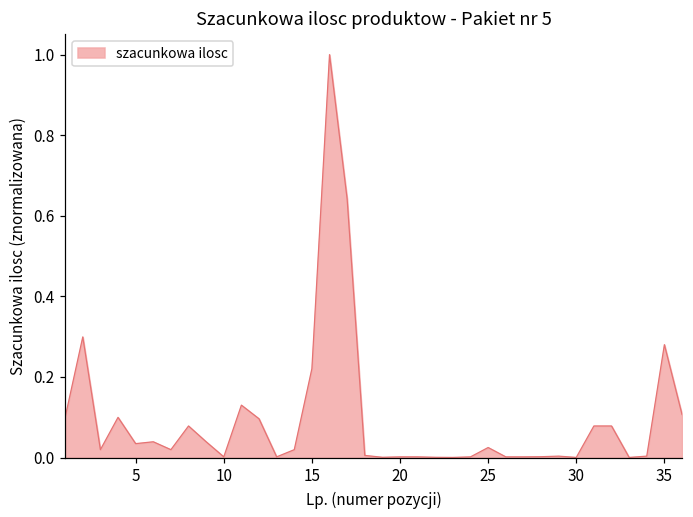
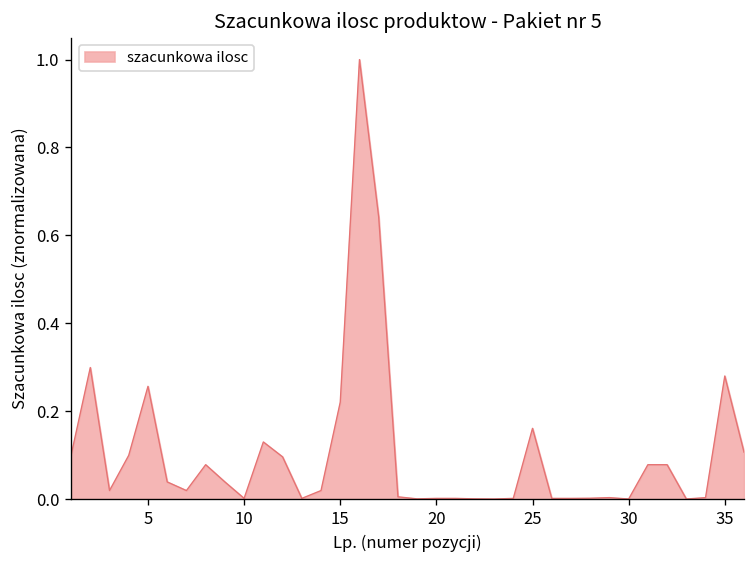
5: 0.03 -> 0.26
25: 0.02 -> 0.16
